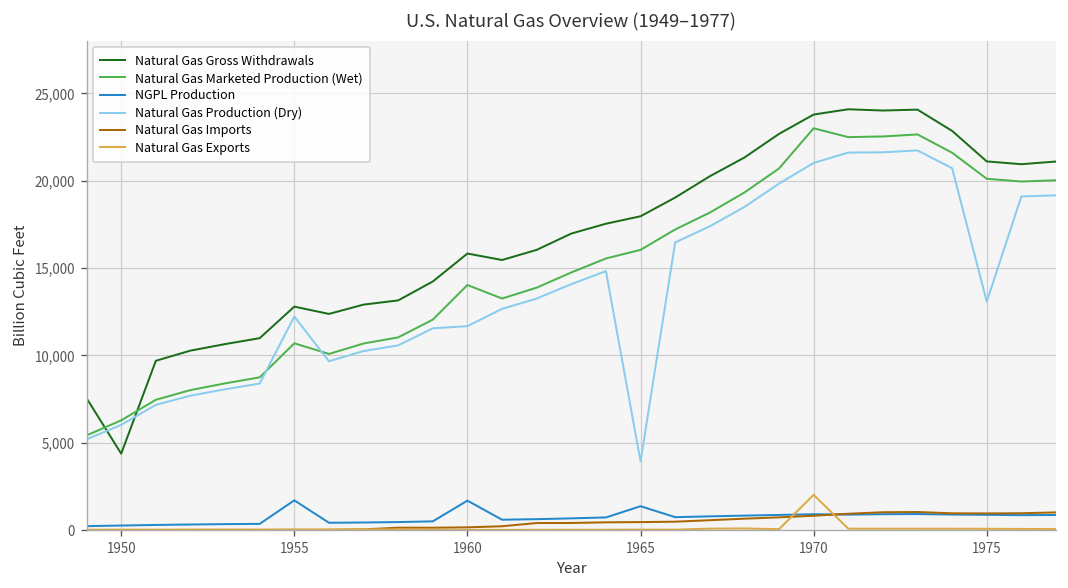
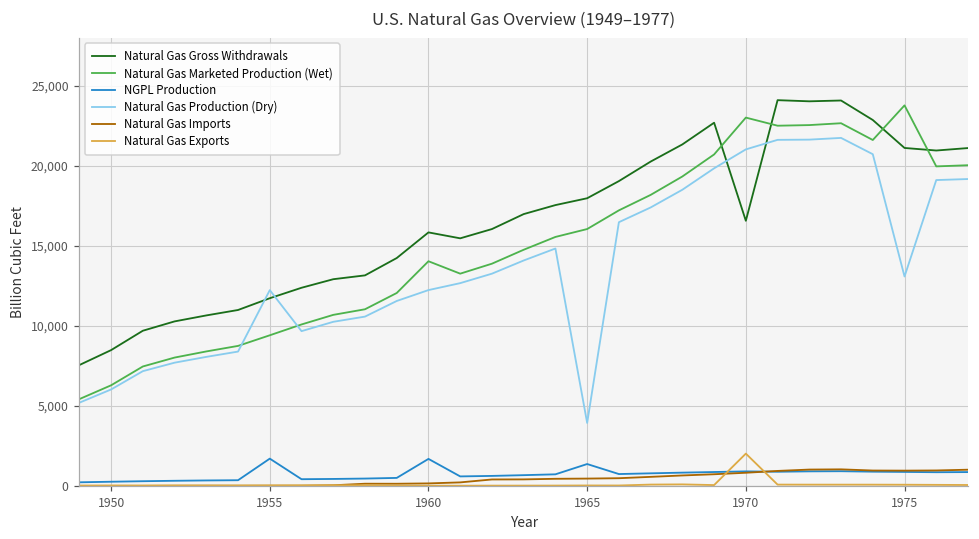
Natural Gas Gross Withdrawals, 1950: 4,400 -> 8,500
Natural Gas Gross Withdrawals, 1955: 12,800 -> 11,700
Natural Gas Marketed Production (Wet), 1955: 10,700 -> 9,400
Natural Gas Production (Dry), 1960: 11,700 -> 12,200
Natural Gas Gross Withdrawals, 1970: 23,800 -> 16,600
Natural Gas Marketed Production (Wet), 1975: 20,100 -> 23,800
